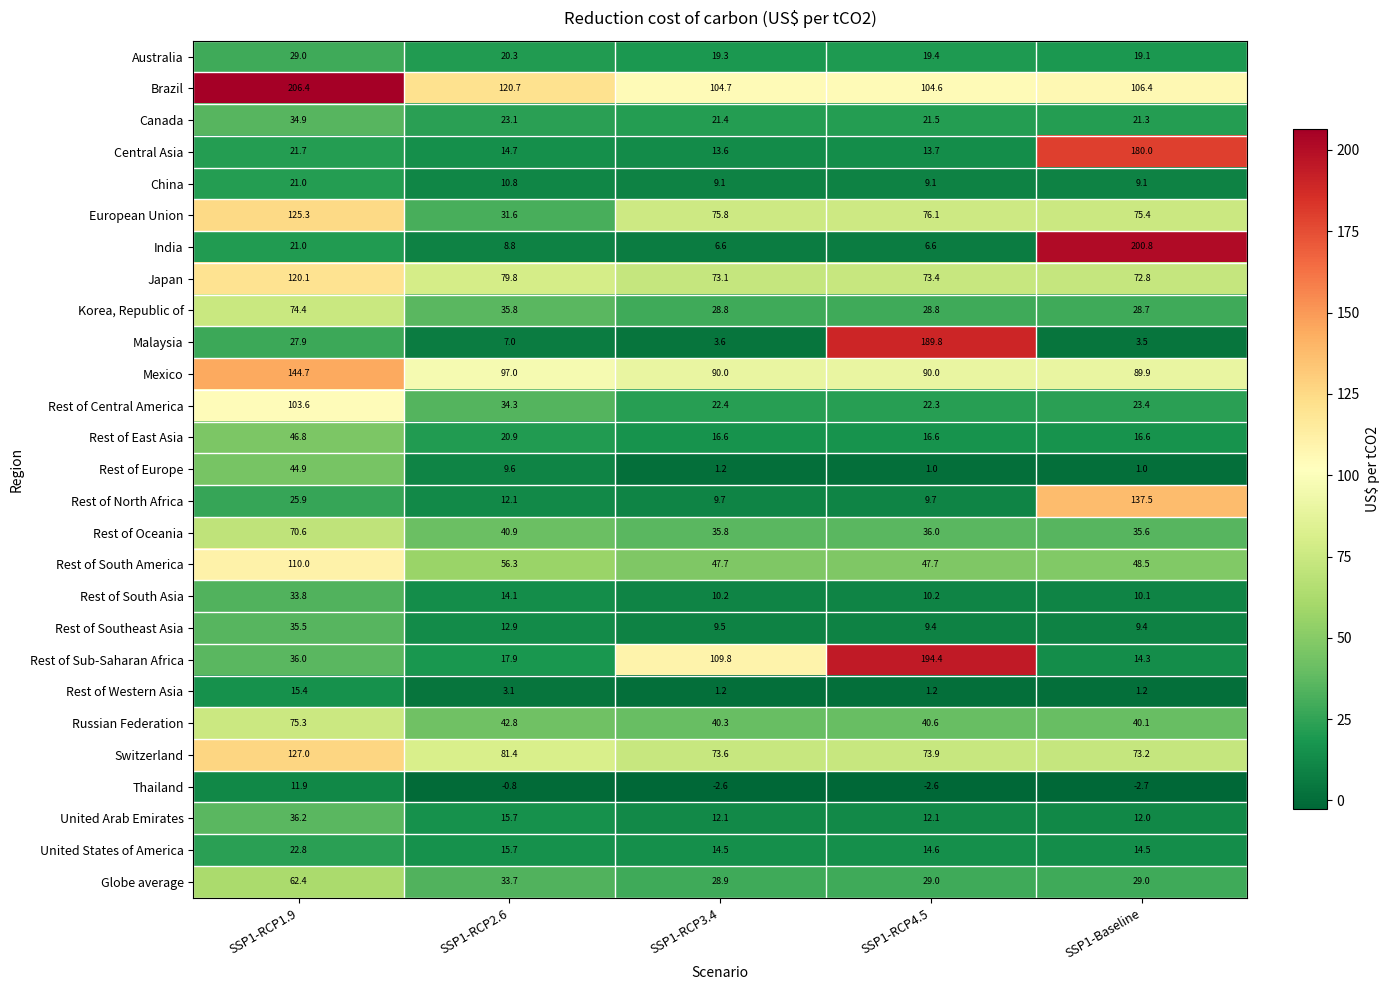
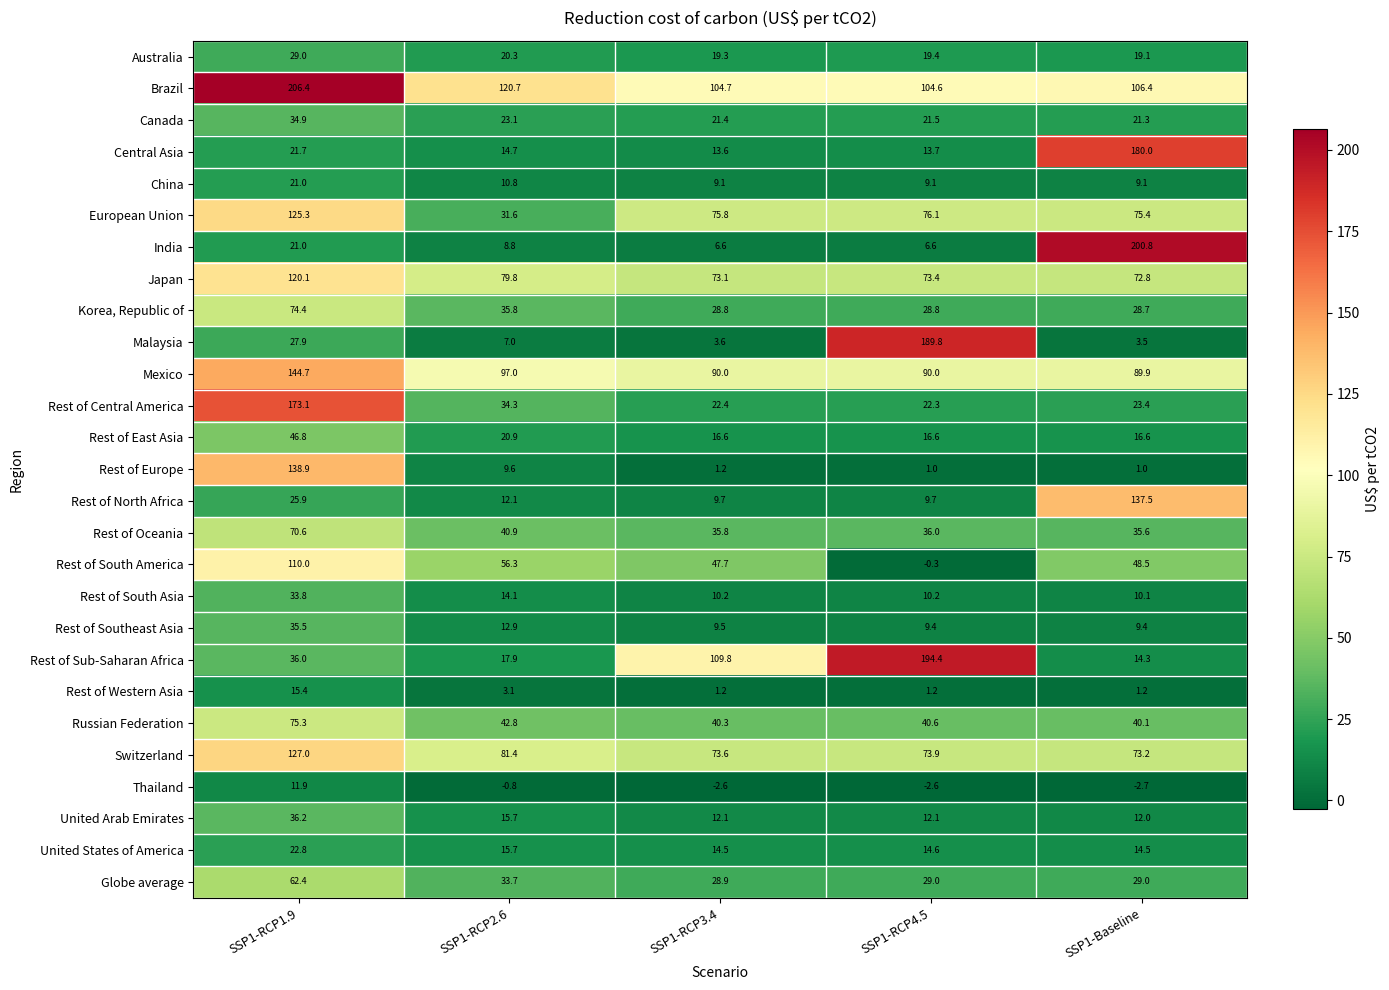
Rest of Central America, SSP1-RCP1.9: 103.6 -> 173.1
Rest of Europe, SSP1-RCP1.9: 44.9 -> 138.9
Rest of South America, SSP1-RCP4.5: 47.7 -> -0.3
